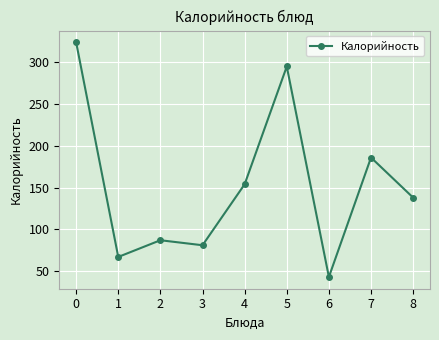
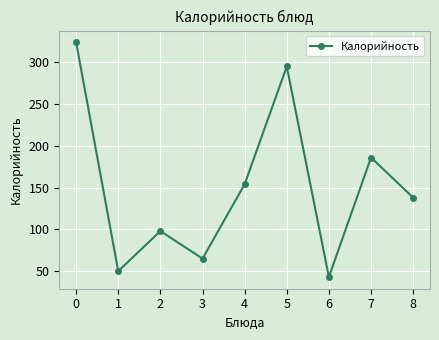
1: 70 -> 50
2: 90 -> 100
3: 80 -> 70
